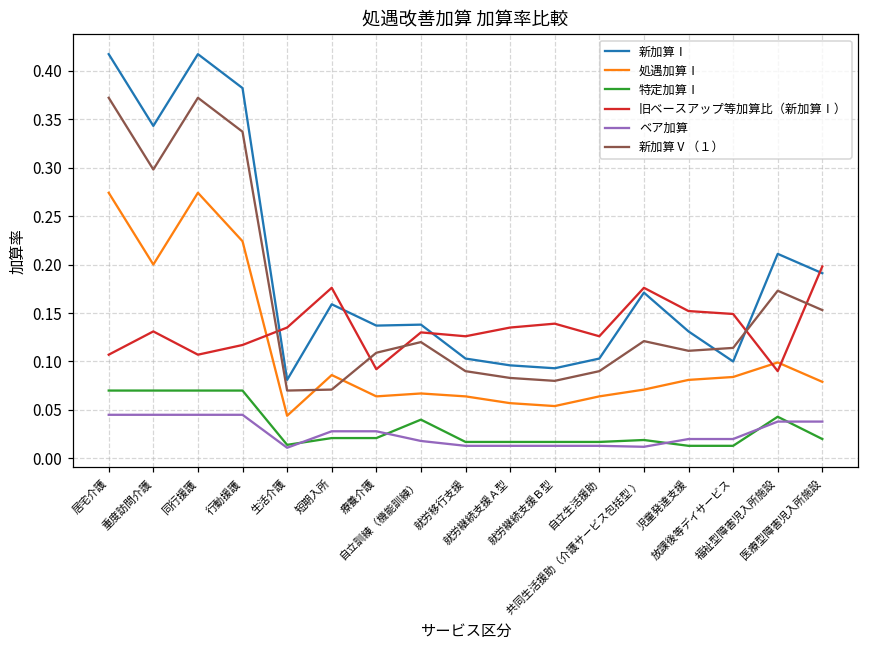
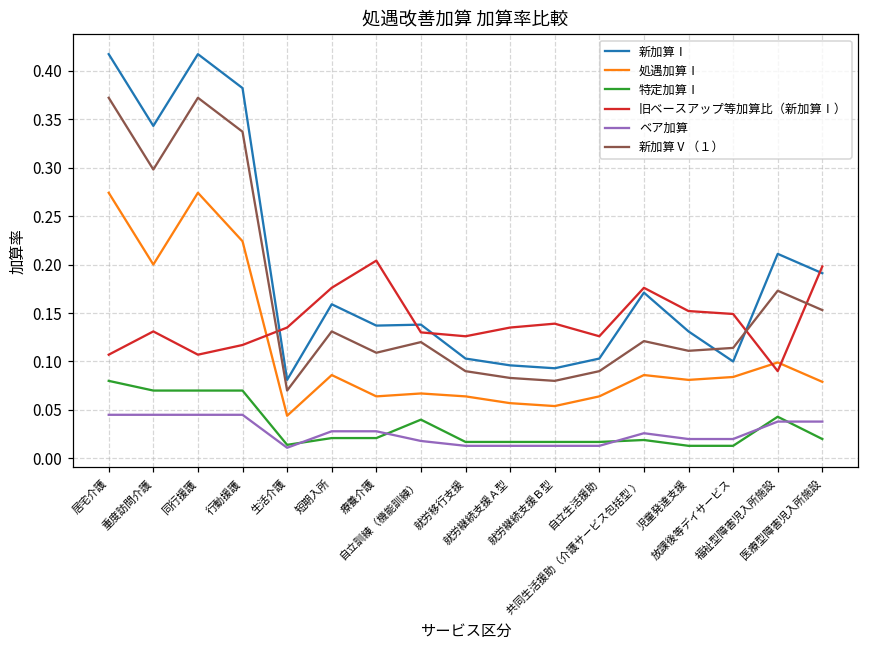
特定加算Ⅰ, 居宅介護: 0.07 -> 0.08
新加算Ⅴ（１）, 短期入所: 0.07 -> 0.13
旧ベースアップ等加算比（新加算Ⅰ）, 療養介護: 0.09 -> 0.20
処遇加算Ⅰ, 共同生活援助（介護サービス包括型 ）: 0.07 -> 0.09
ベア加算, 共同生活援助（介護サービス包括型 ）: 0.01 -> 0.03
